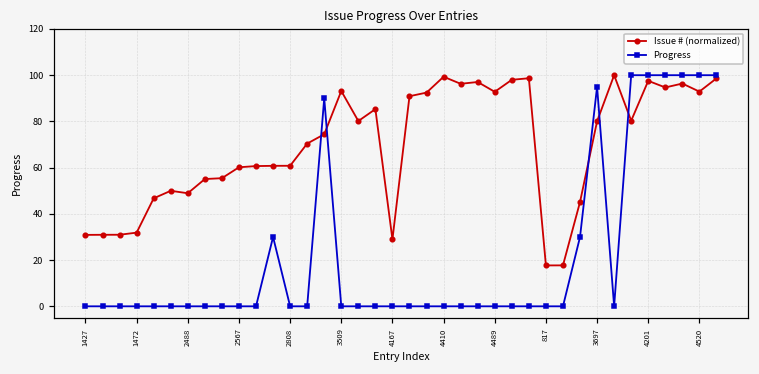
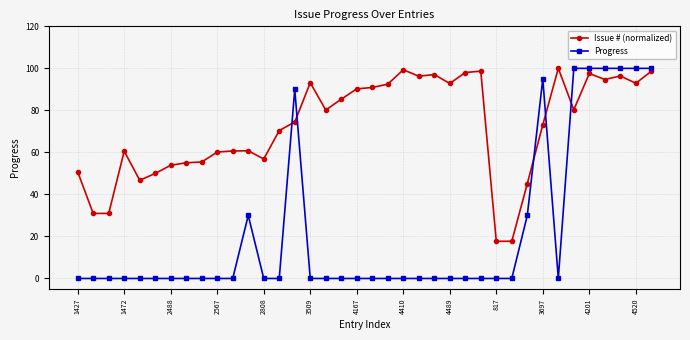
Issue # (normalized), 1427: 31 -> 51
Issue # (normalized), 1472: 32 -> 61
Issue # (normalized), 2488: 49 -> 54
Issue # (normalized), 2808: 61 -> 57
Issue # (normalized), 4167: 29 -> 90
Issue # (normalized), 3697: 80 -> 73
